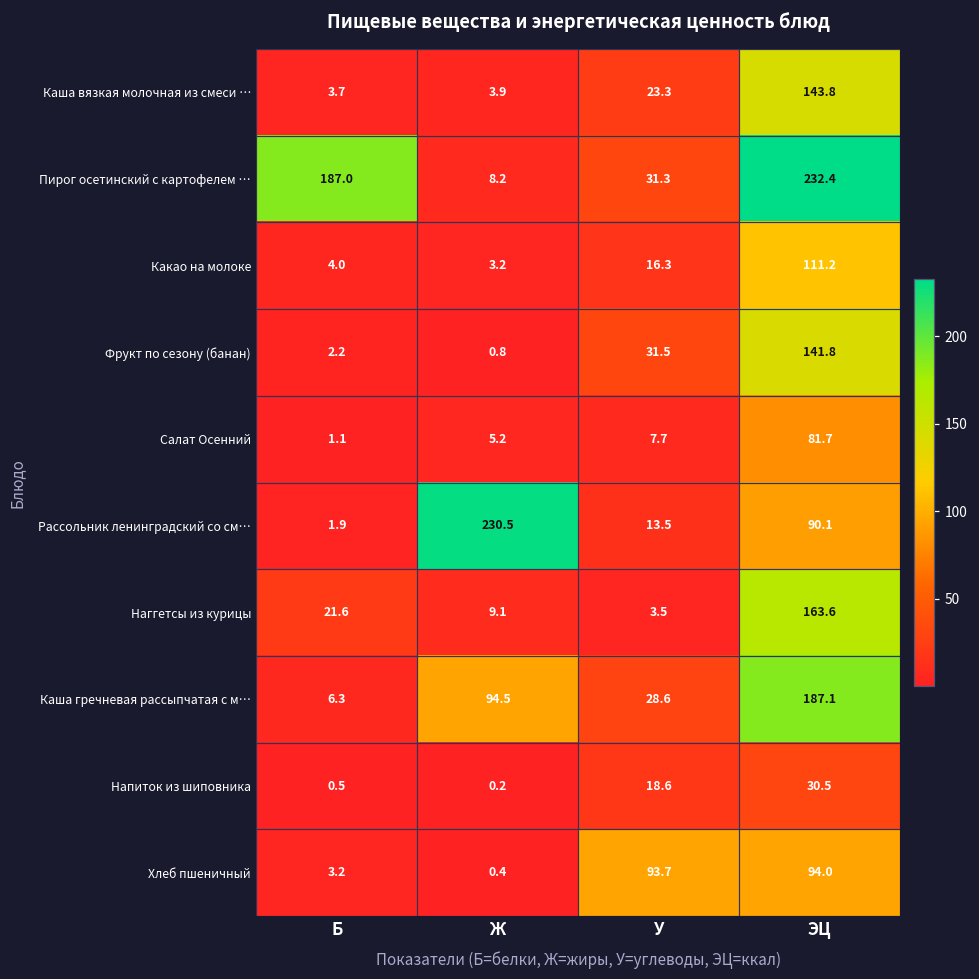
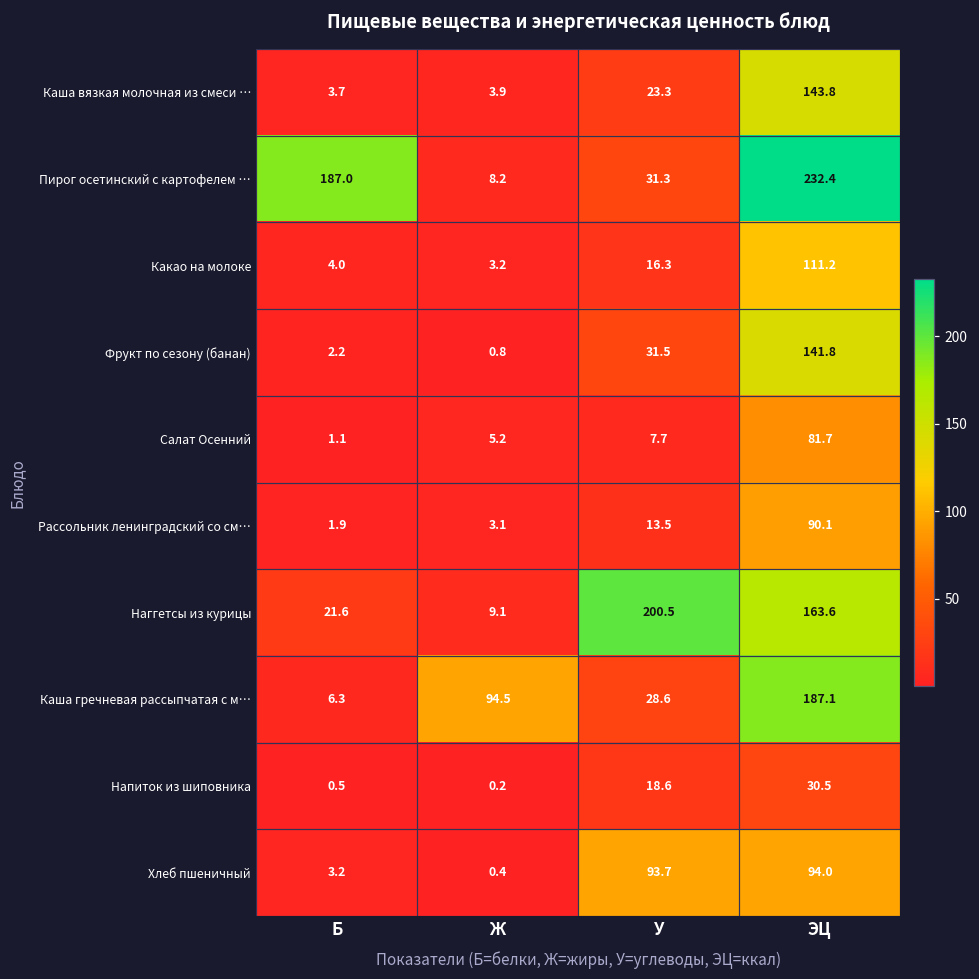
Рассольник ленинградский со см…, Ж: 230.5 -> 3.1
Наггетсы из курицы, У: 3.5 -> 200.5
